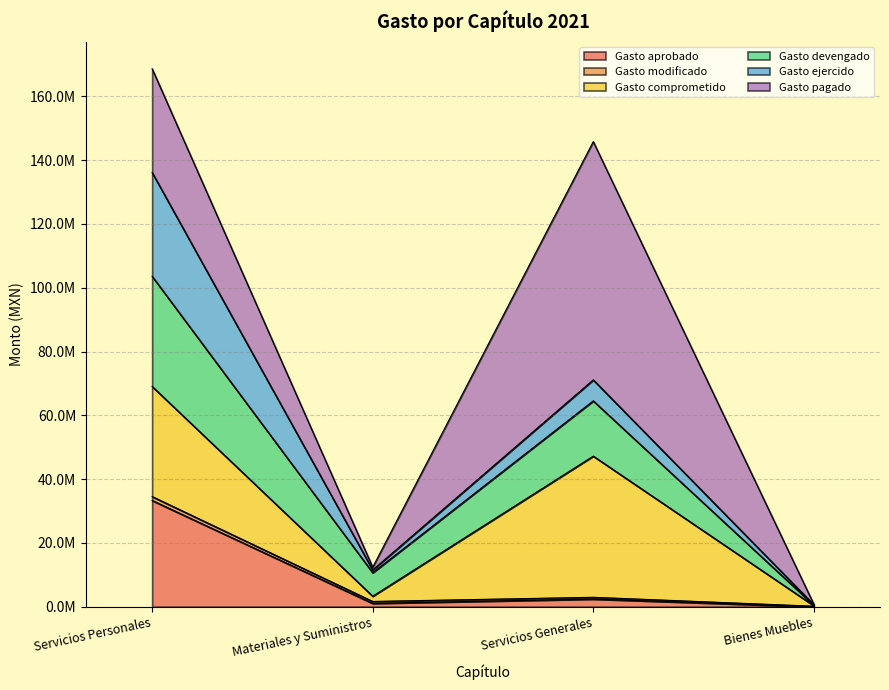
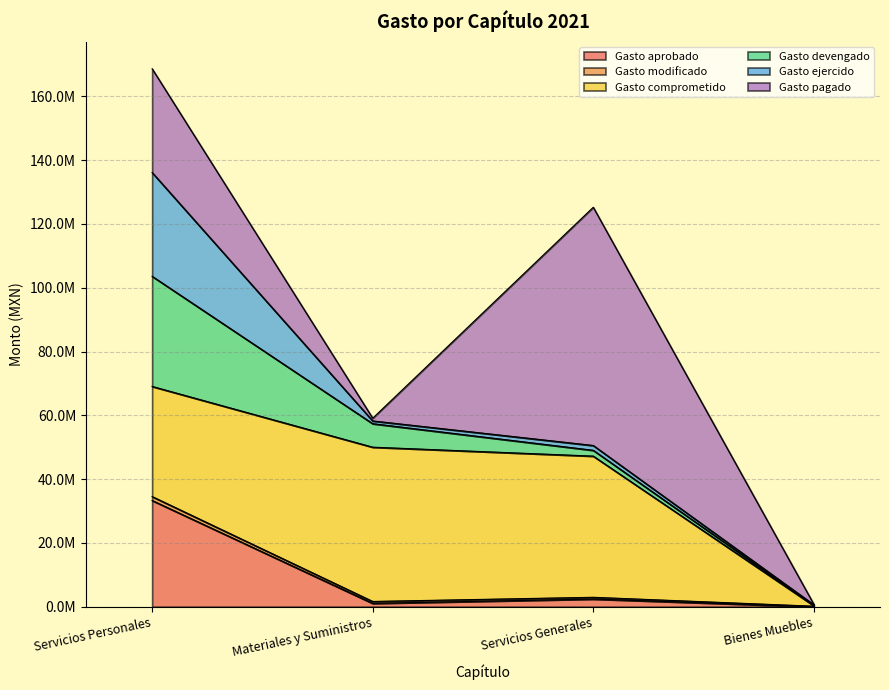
Gasto comprometido, Materiales y Suministros: 2000000 -> 48000000
Gasto devengado, Servicios Generales: 17000000 -> 2000000
Gasto ejercido, Servicios Generales: 7000000 -> 2000000
